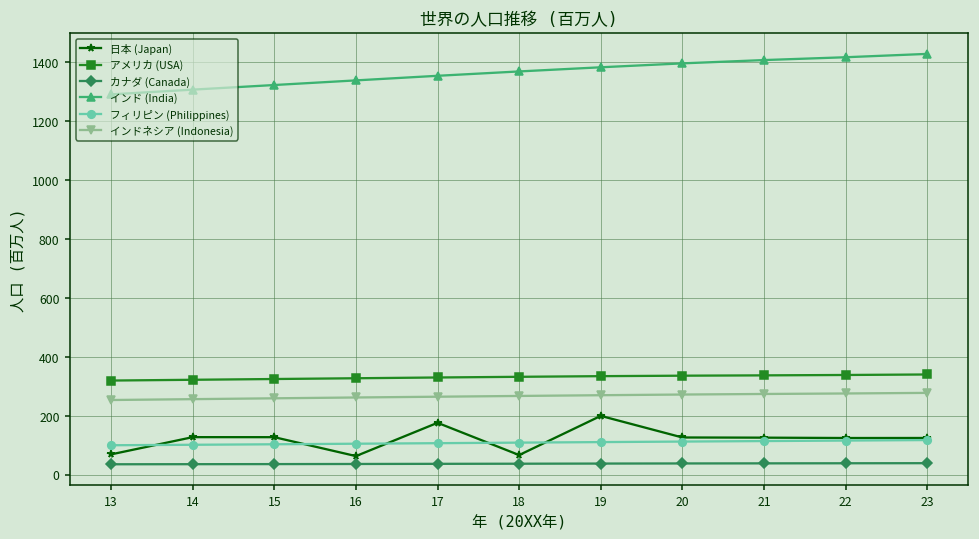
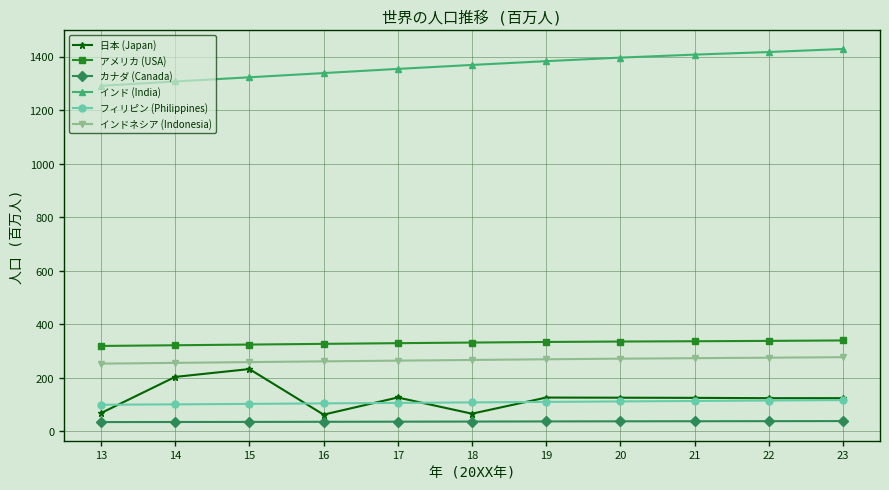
日本 (Japan), 14: 130 -> 200
日本 (Japan), 15: 130 -> 230
日本 (Japan), 17: 180 -> 130
日本 (Japan), 19: 200 -> 130
